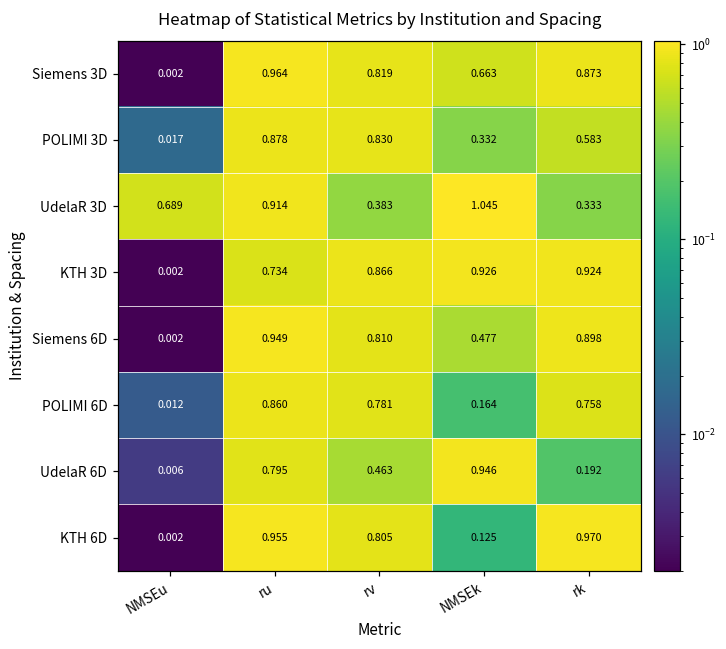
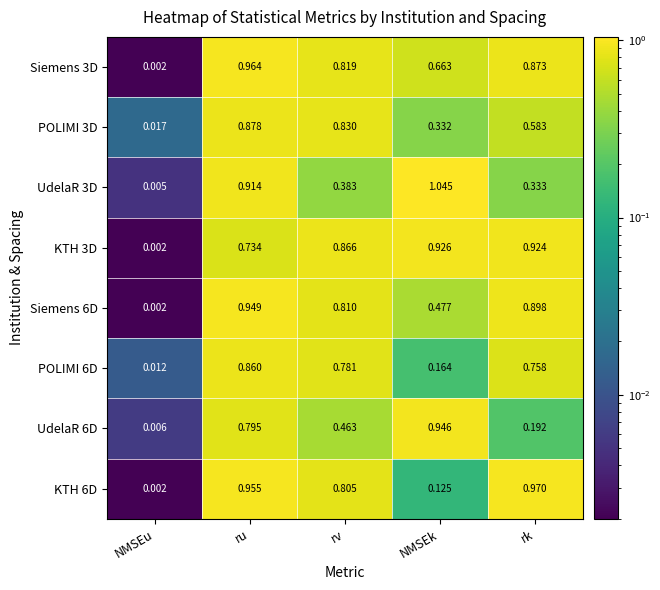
UdelaR 3D, NMSEu: 0.689 -> 0.005
